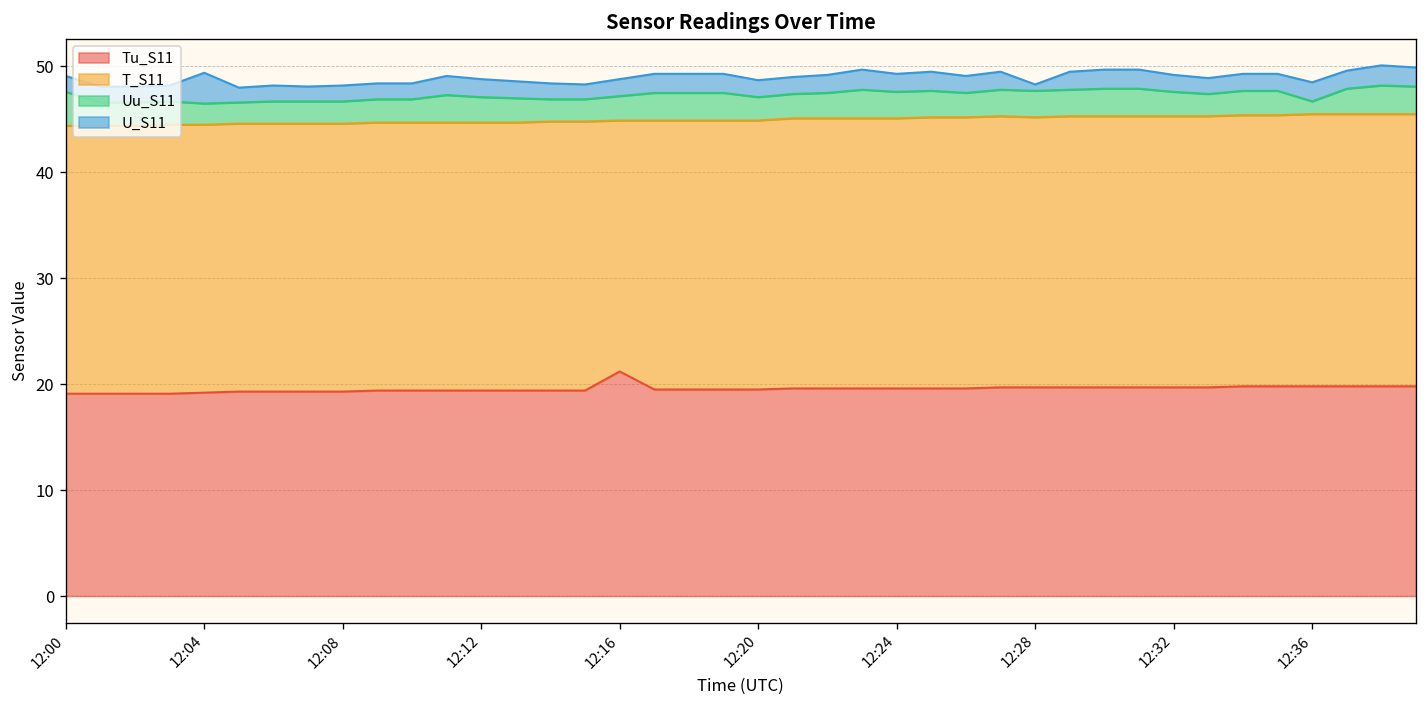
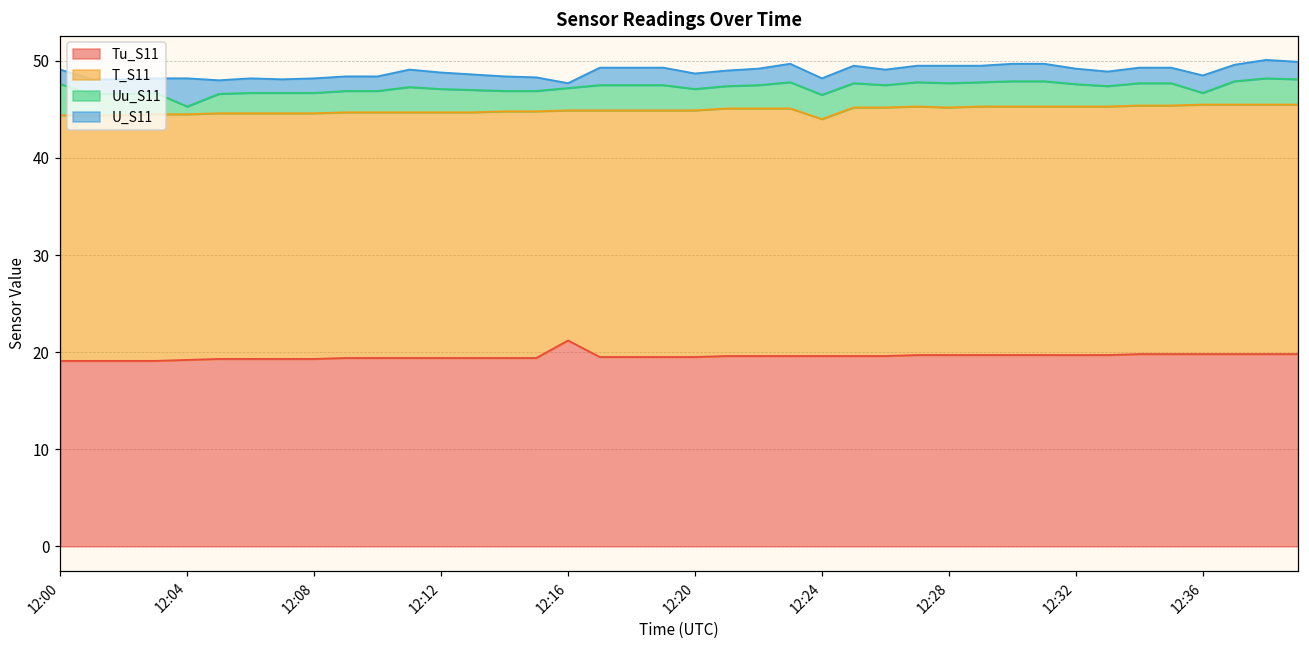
Uu_S11, 12:04: 2 -> 1
U_S11, 12:16: 2 -> 1
T_S11, 12:24: 26 -> 24
U_S11, 12:28: 1 -> 2
